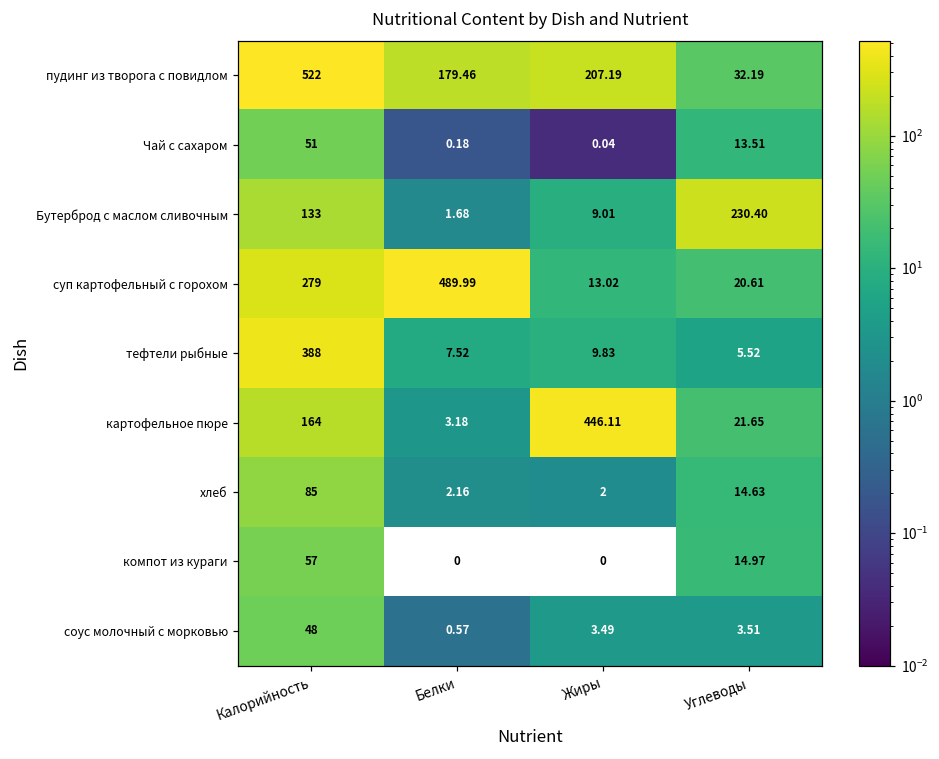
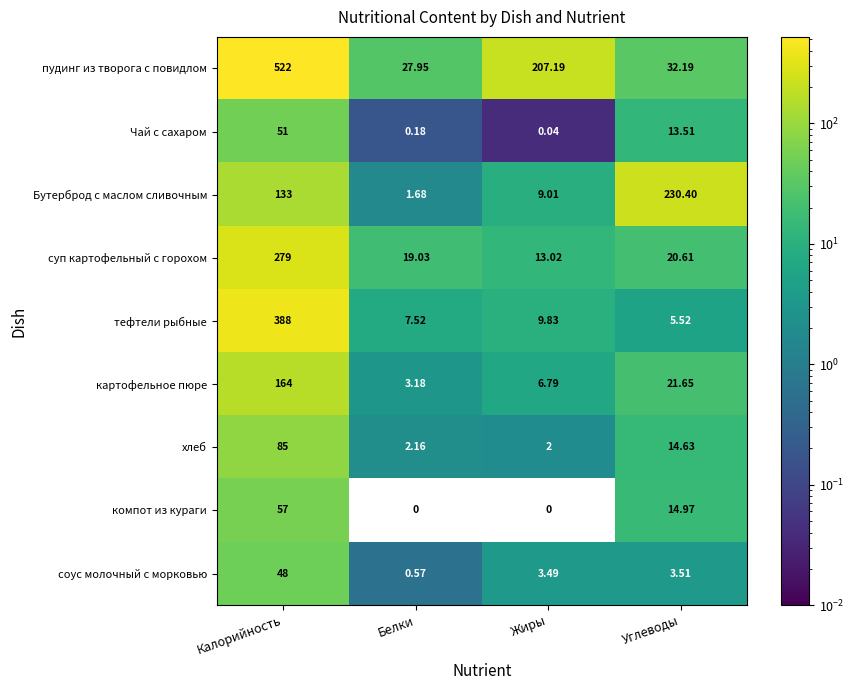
пудинг из творога с повидлом, Белки: 179.46 -> 27.95
суп картофельный с горохом, Белки: 489.99 -> 19.03
картофельное пюре, Жиры: 446.11 -> 6.79
